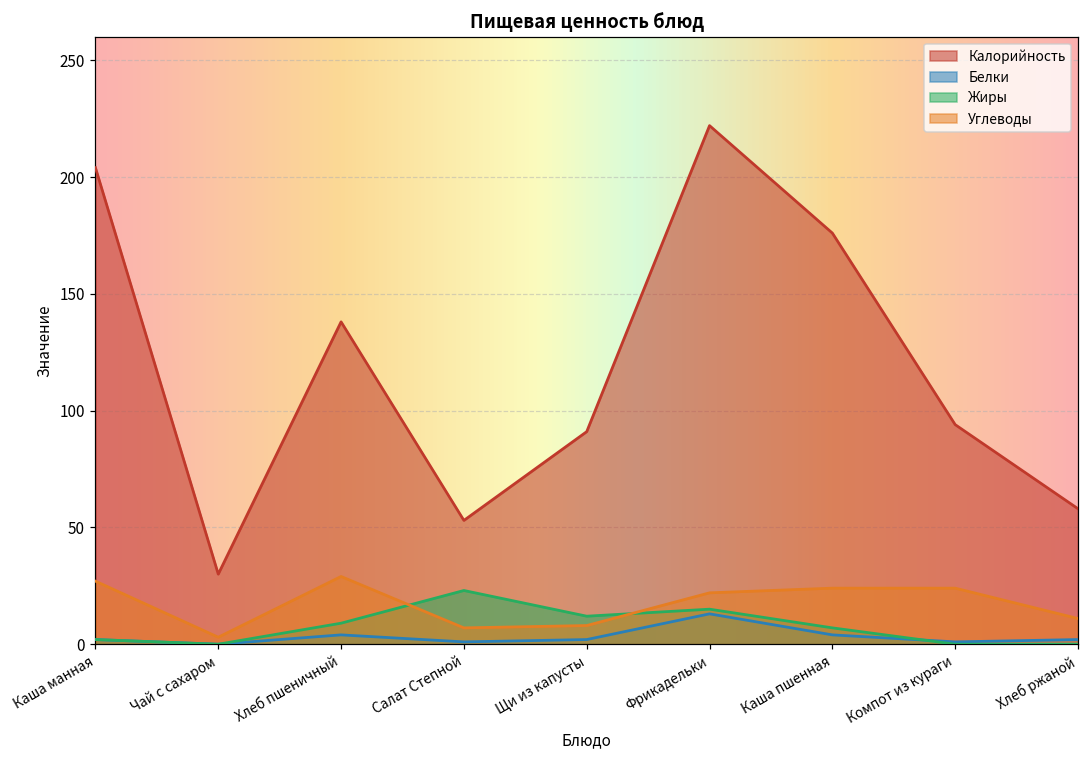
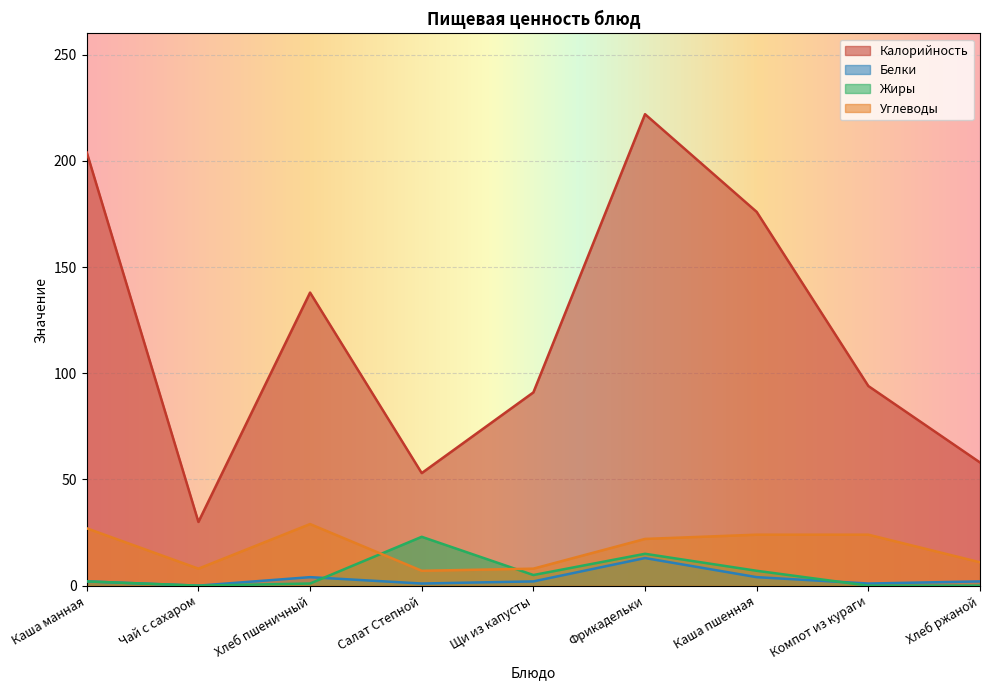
Углеводы, Чай с сахаром: 3 -> 8
Жиры, Хлеб пшеничный: 9 -> 1
Жиры, Щи из капусты: 12 -> 5
